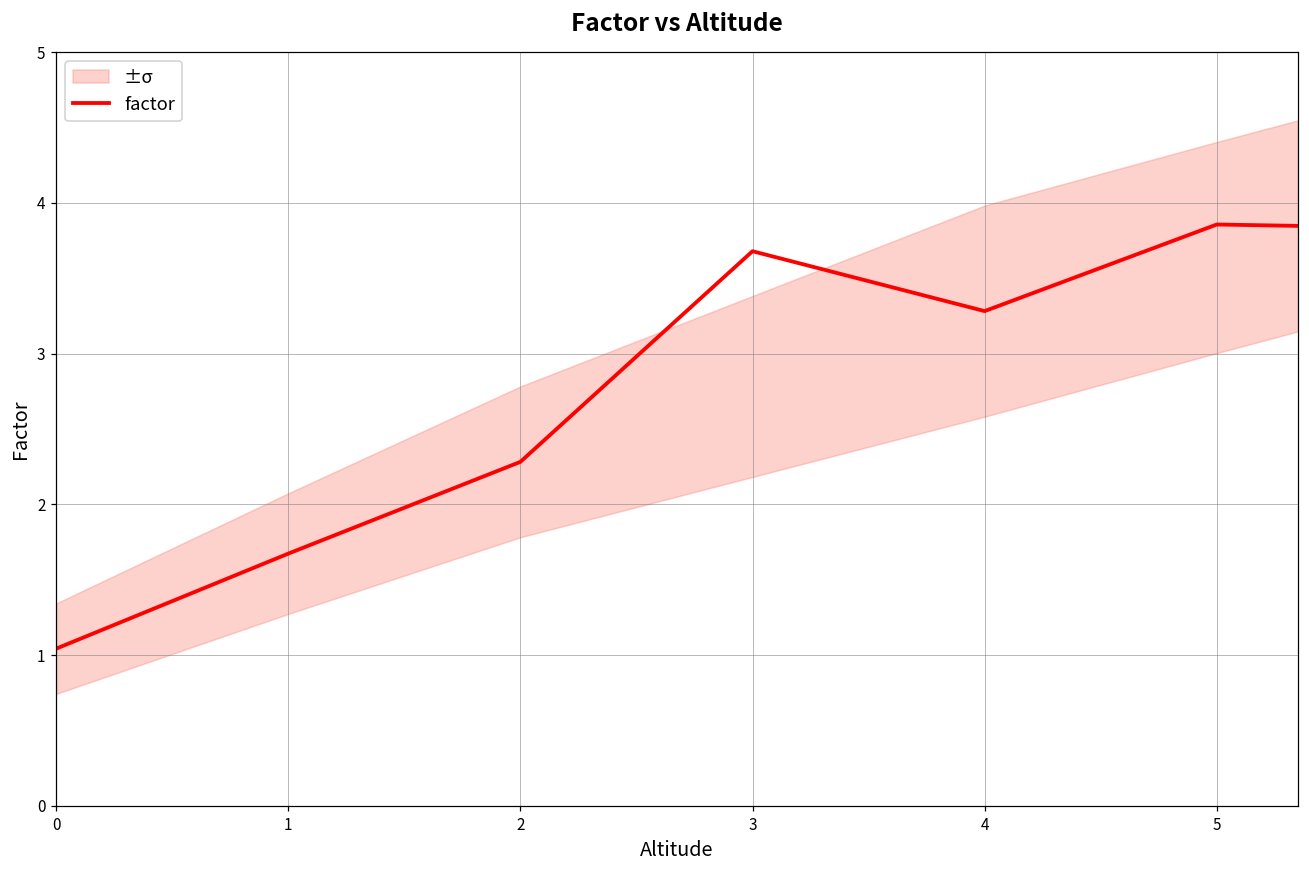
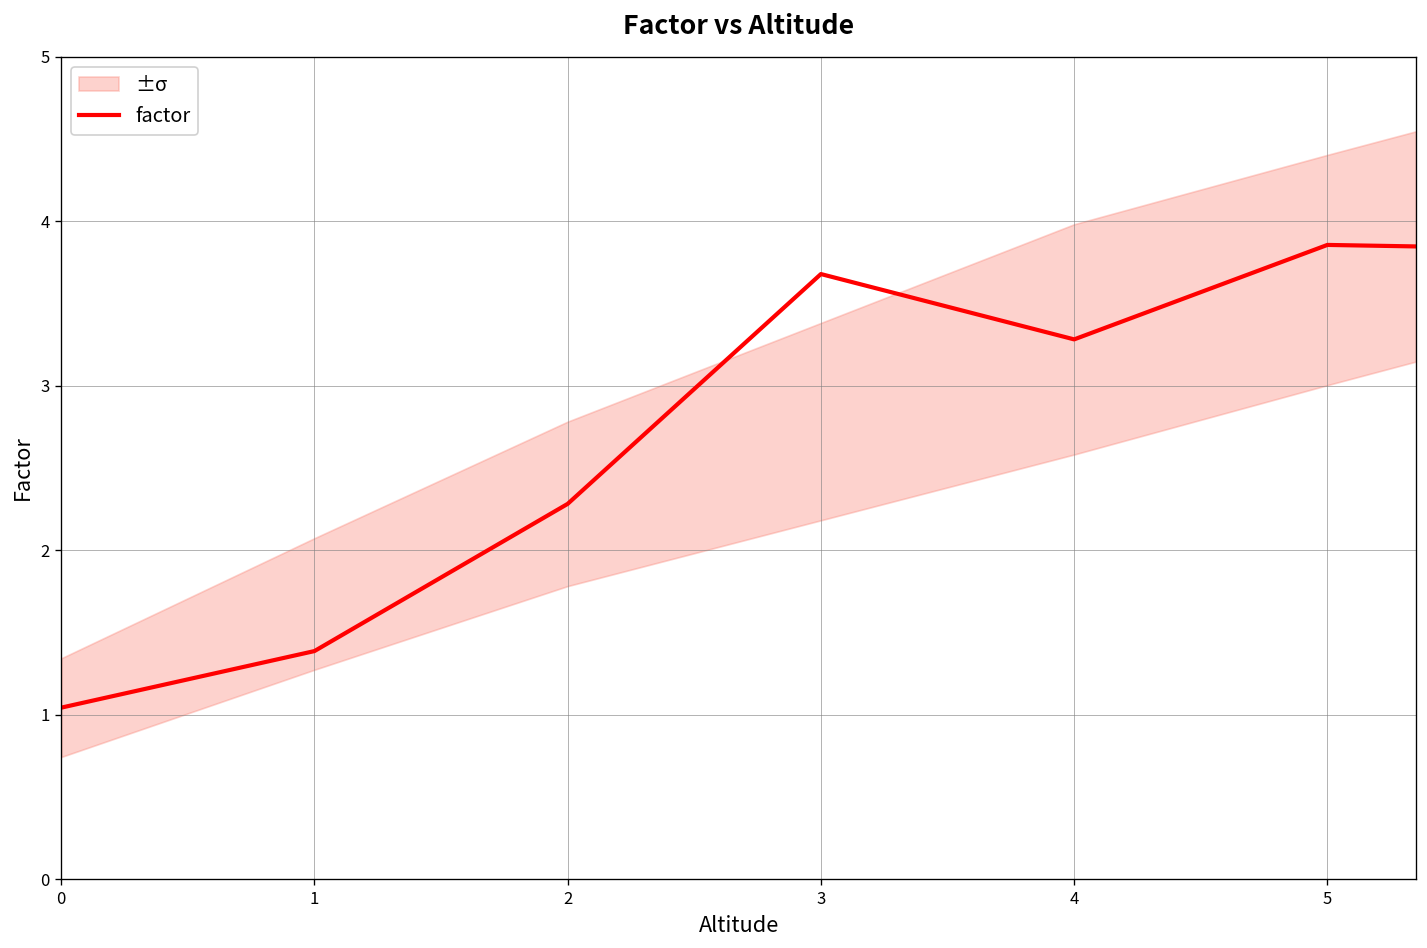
factor, 1: 1.67 -> 1.39
